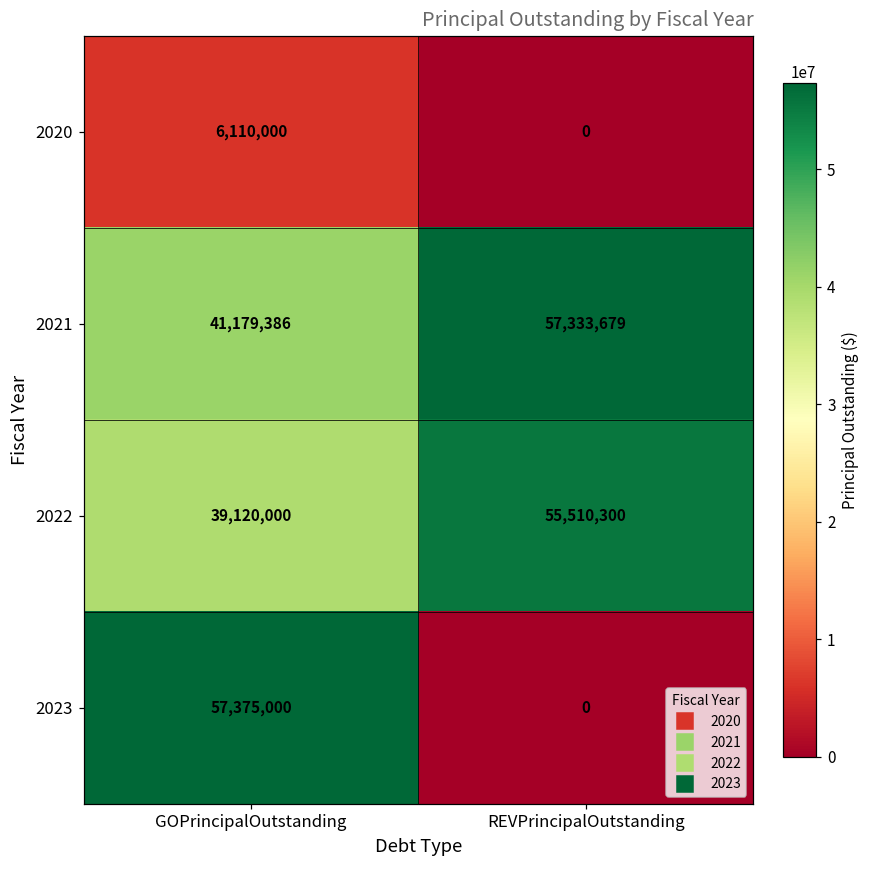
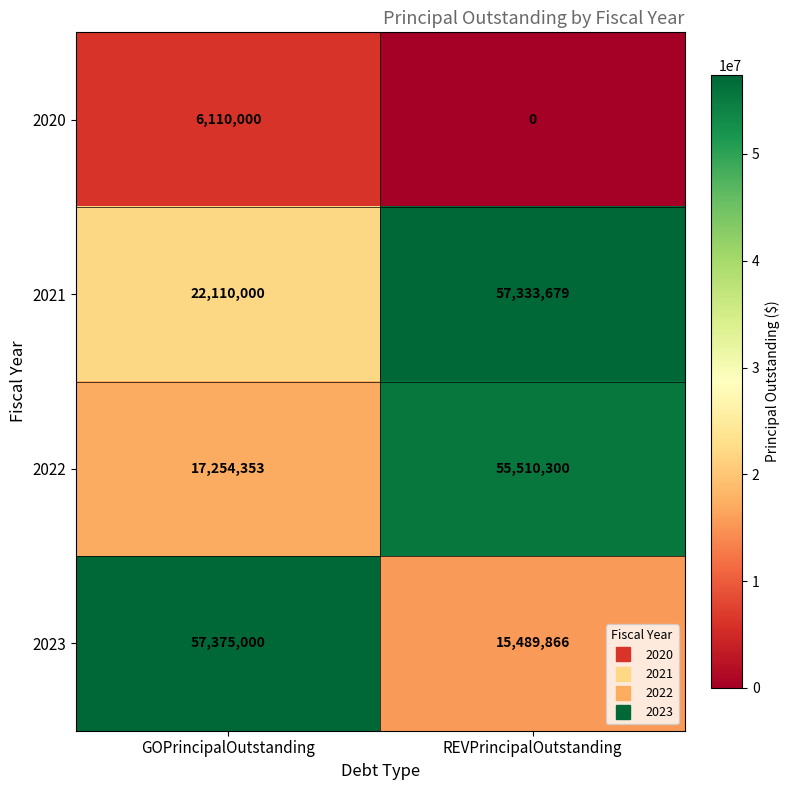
2021, GOPrincipalOutstanding: 41,179,386 -> 22,110,000
2022, GOPrincipalOutstanding: 39,120,000 -> 17,254,353
2023, REVPrincipalOutstanding: 0 -> 15,489,866
